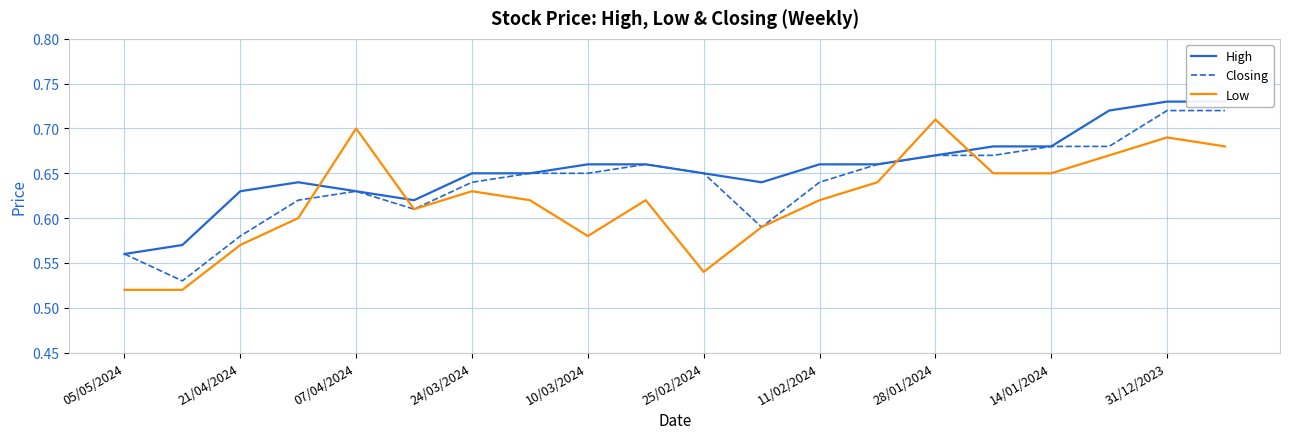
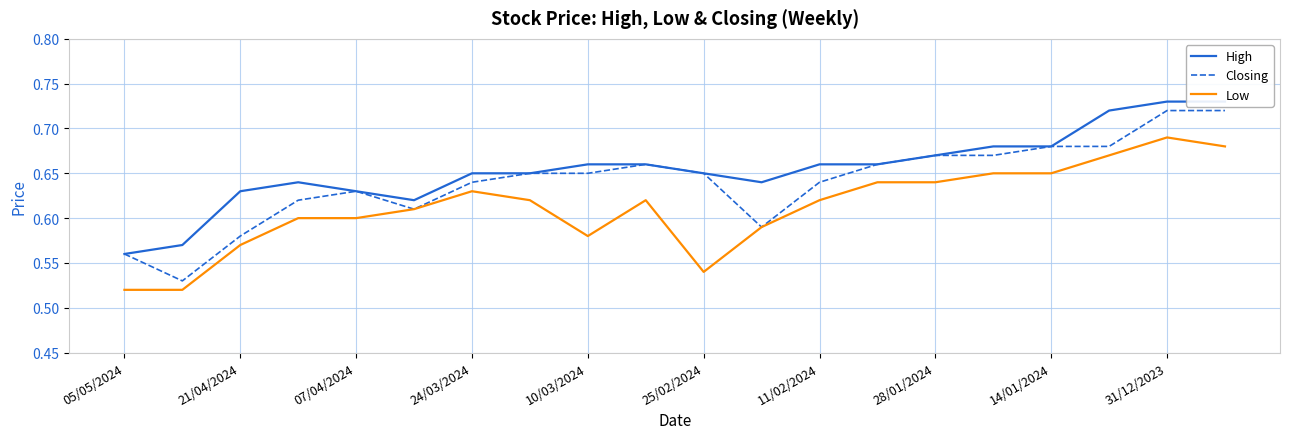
Low, 07/04/2024: 0.7 -> 0.6
Low, 28/01/2024: 0.71 -> 0.64
